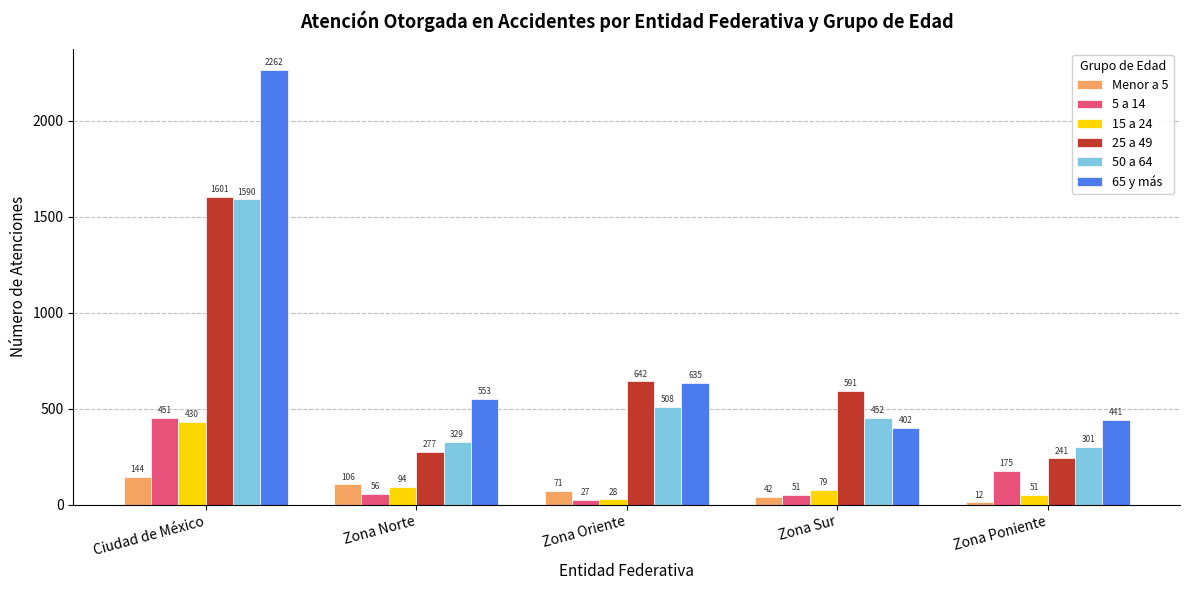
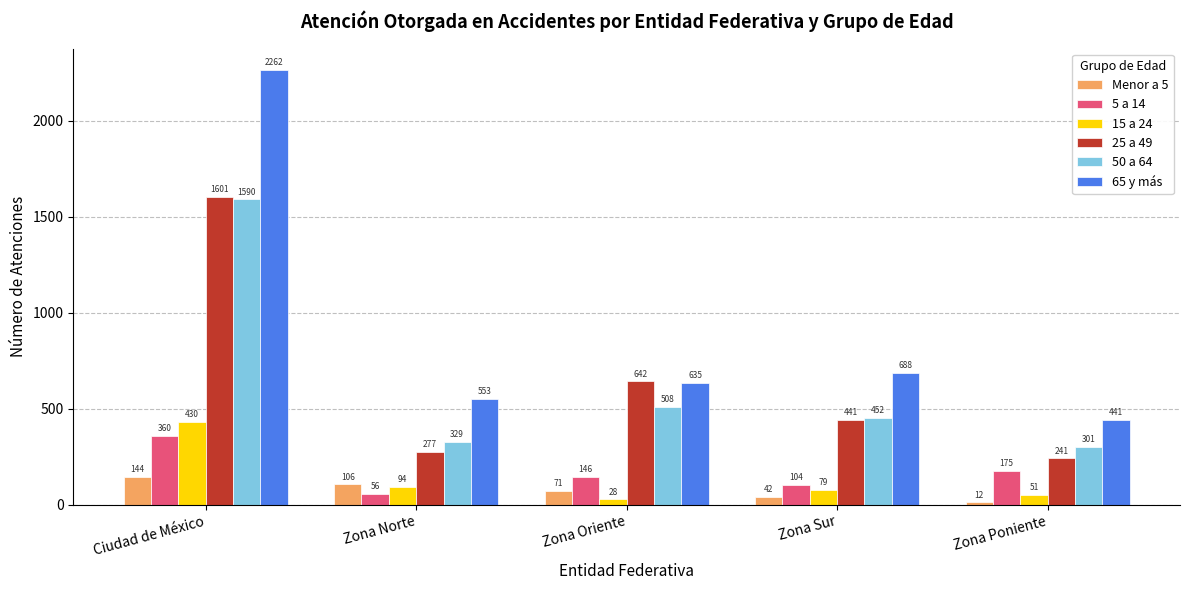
5 a 14, Ciudad de México: 451 -> 360
5 a 14, Zona Oriente: 27 -> 146
5 a 14, Zona Sur: 51 -> 104
25 a 49, Zona Sur: 591 -> 441
65 y más, Zona Sur: 402 -> 688
